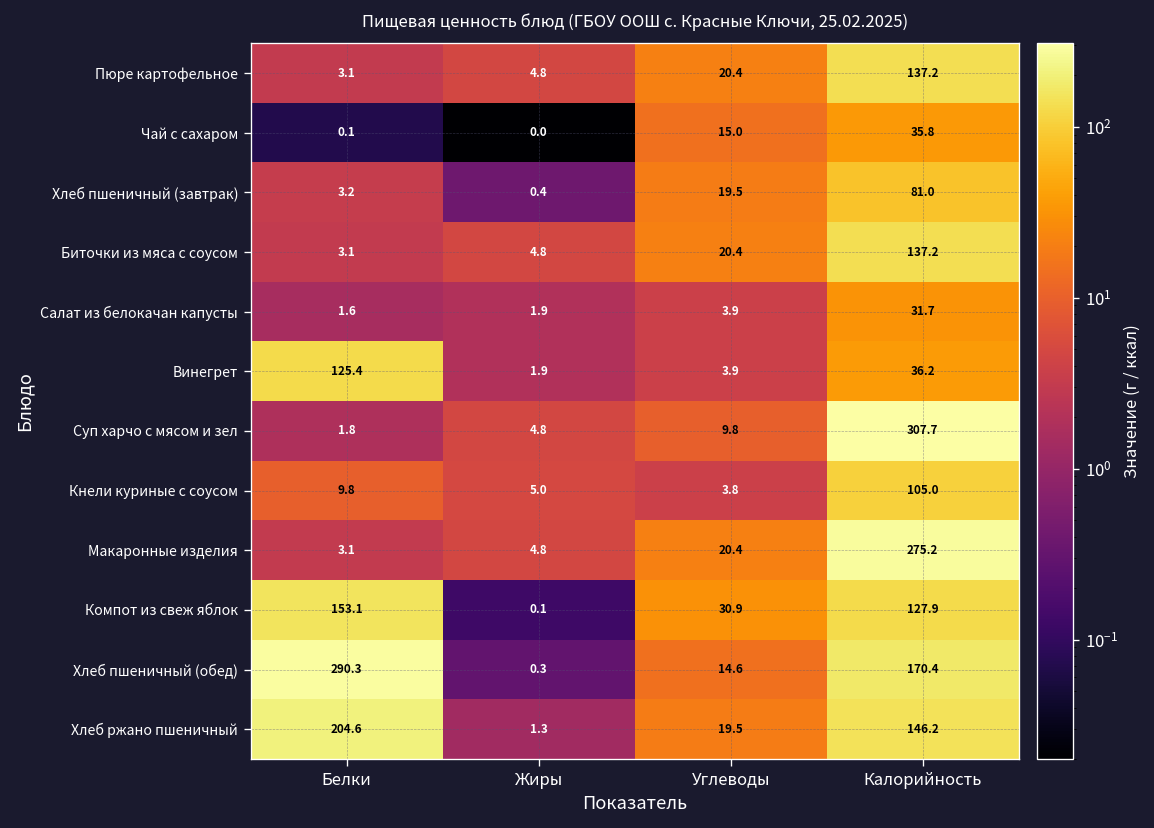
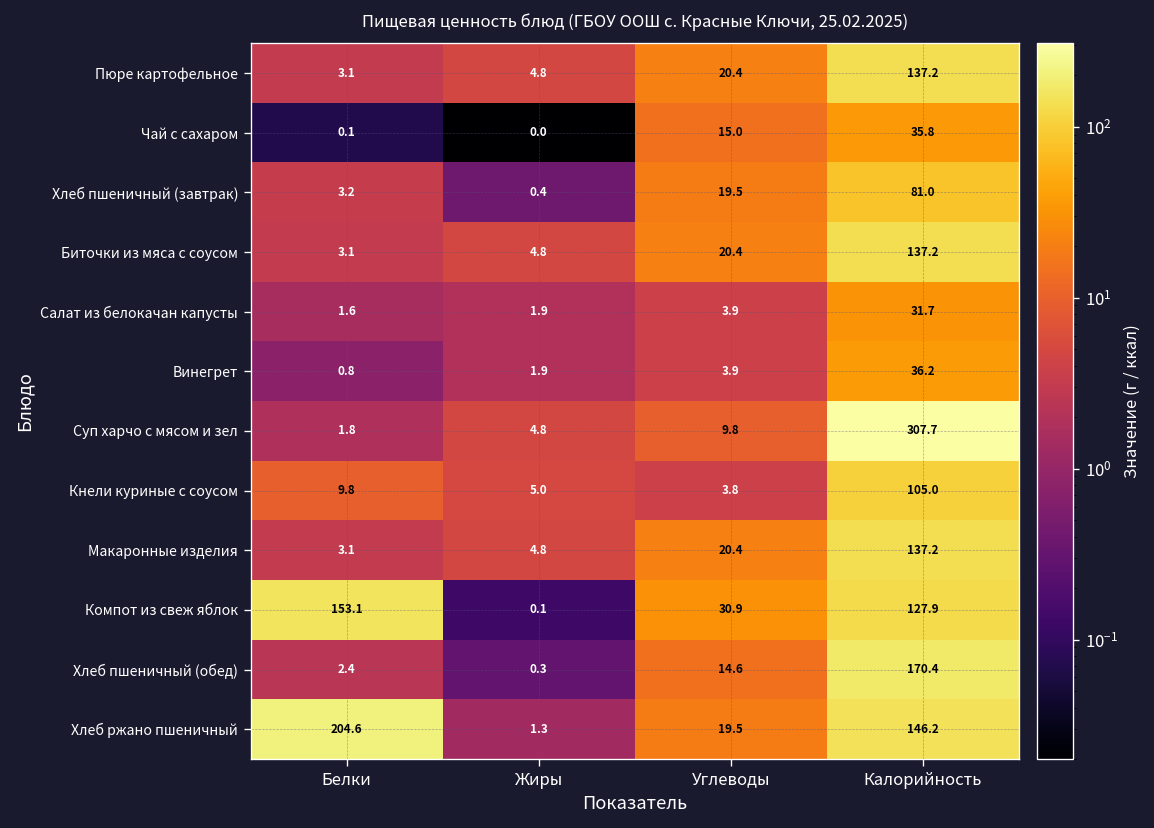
Винегрет, Белки: 125.4 -> 0.8
Макаронные изделия, Калорийность: 275.2 -> 137.2
Хлеб пшеничный (обед), Белки: 290.3 -> 2.4
